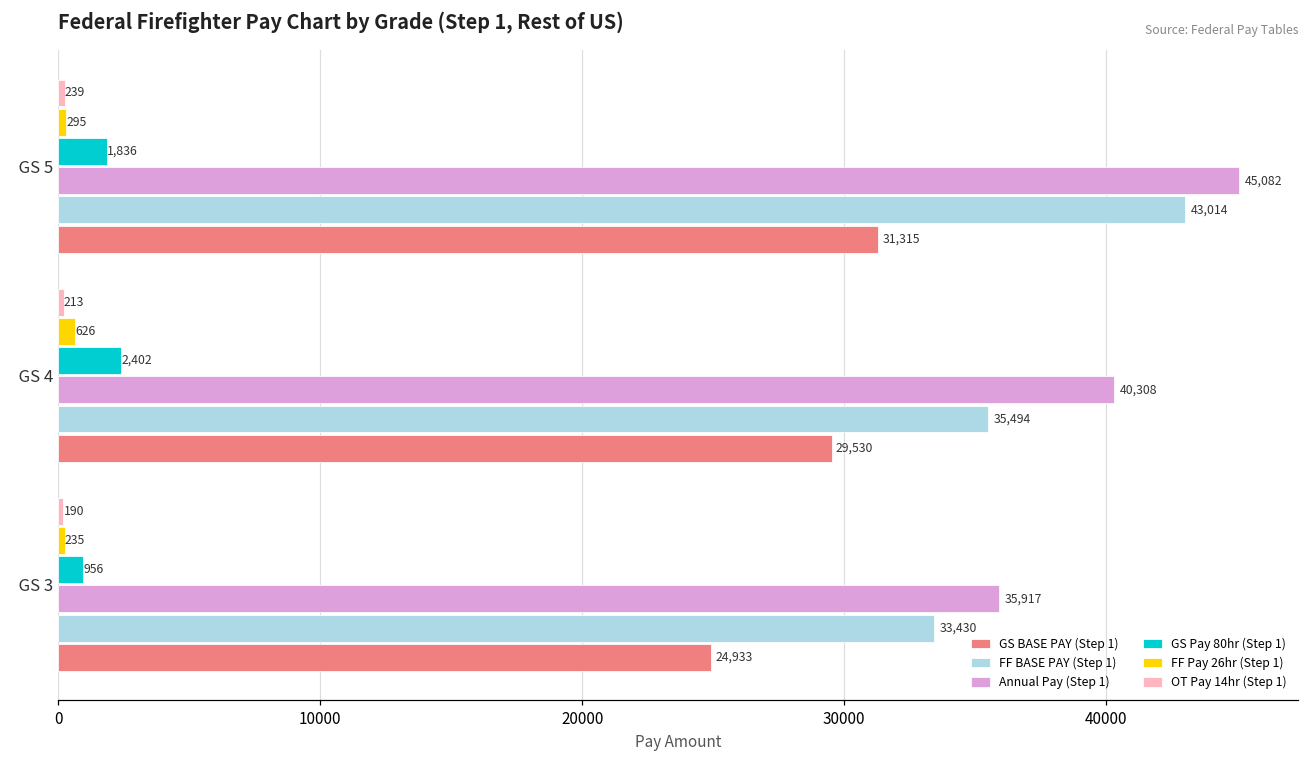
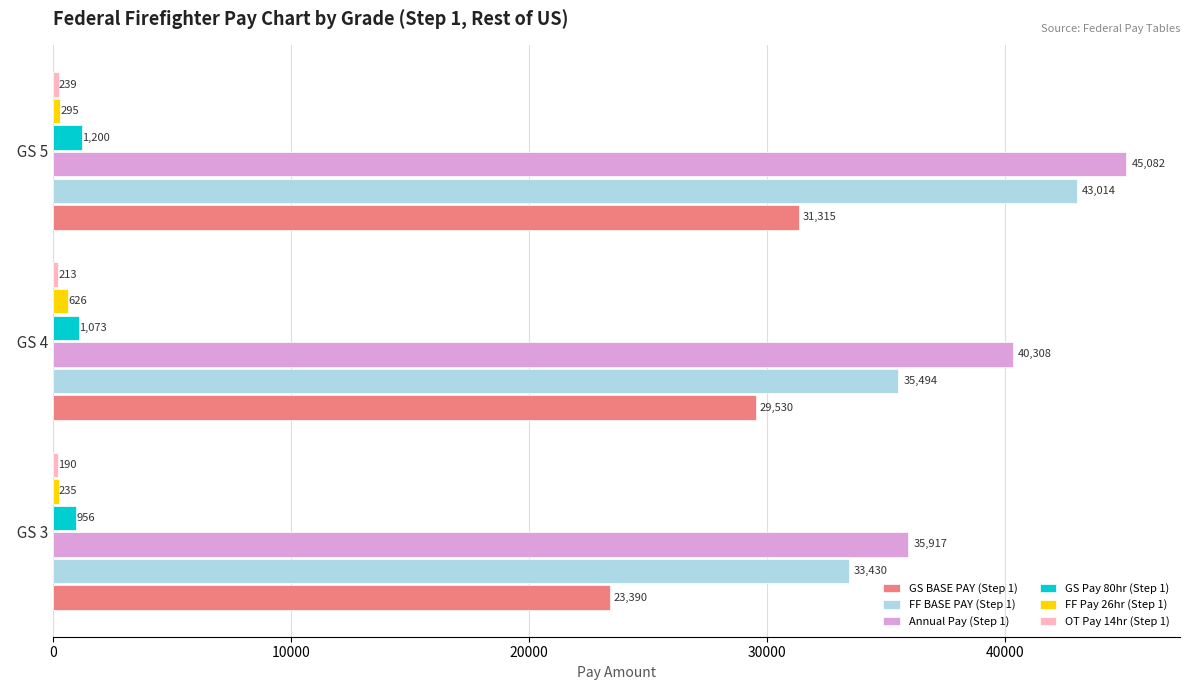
GS Pay 80hr (Step 1), GS 5: 1,836 -> 1,200
GS Pay 80hr (Step 1), GS 4: 2,402 -> 1,073
GS BASE PAY (Step 1), GS 3: 24,933 -> 23,390
